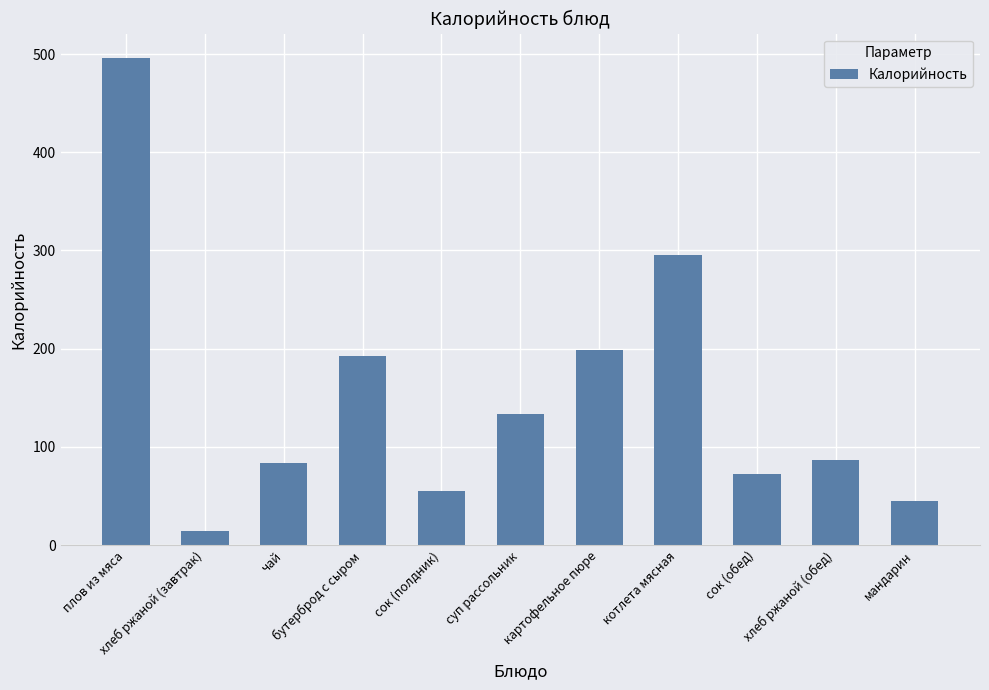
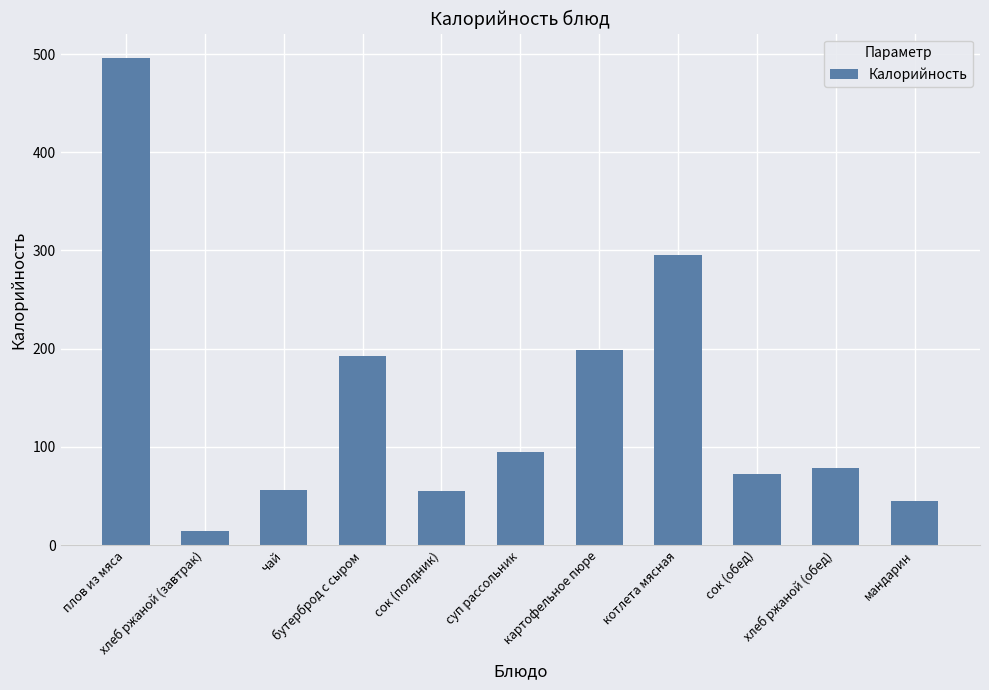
чай: 80 -> 60
суп рассольник: 130 -> 90
хлеб ржаной (обед): 90 -> 80
